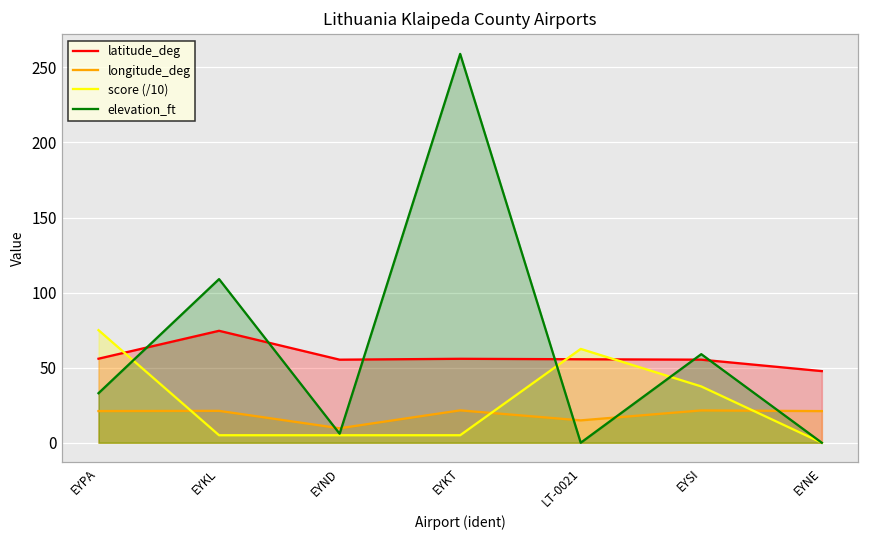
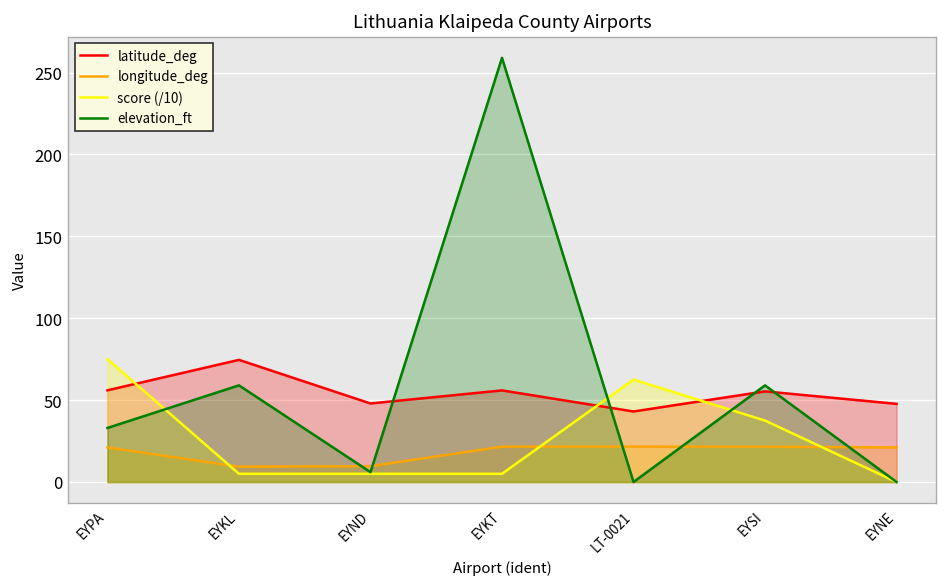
longitude_deg, EYKL: 21 -> 9
elevation_ft, EYKL: 109 -> 59
latitude_deg, EYND: 55 -> 48
latitude_deg, LT-0021: 56 -> 43
longitude_deg, LT-0021: 15 -> 22
